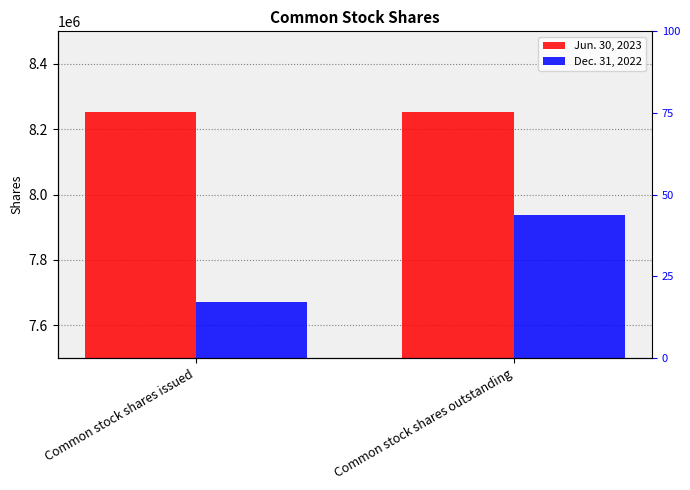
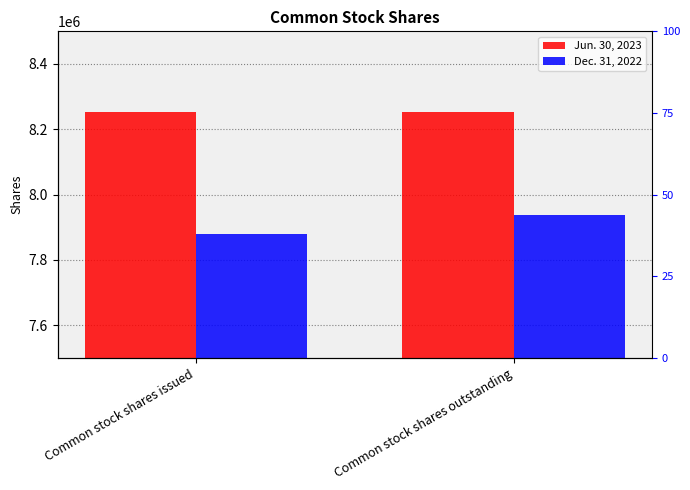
Dec. 31, 2022, Common stock shares issued: 7670000 -> 7880000
